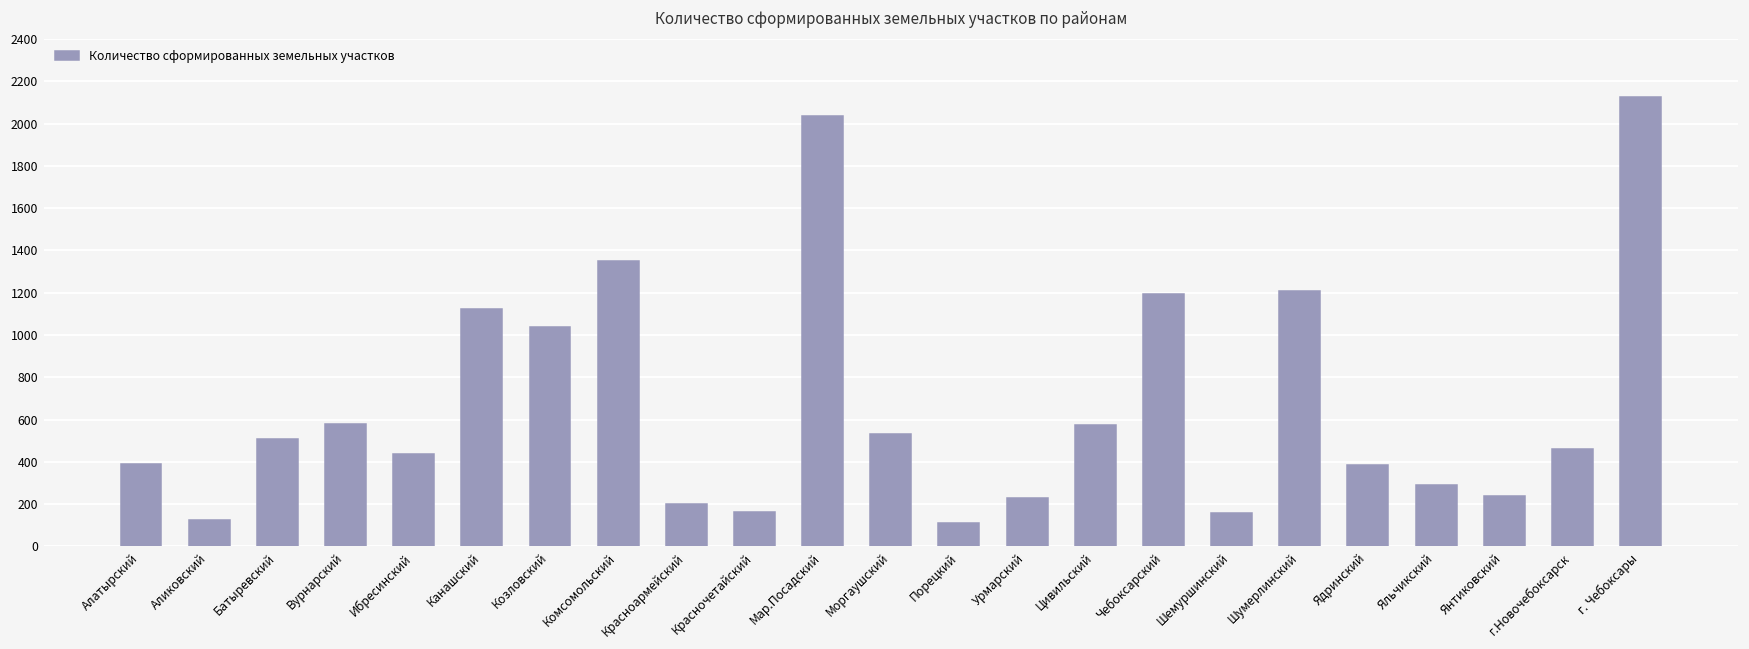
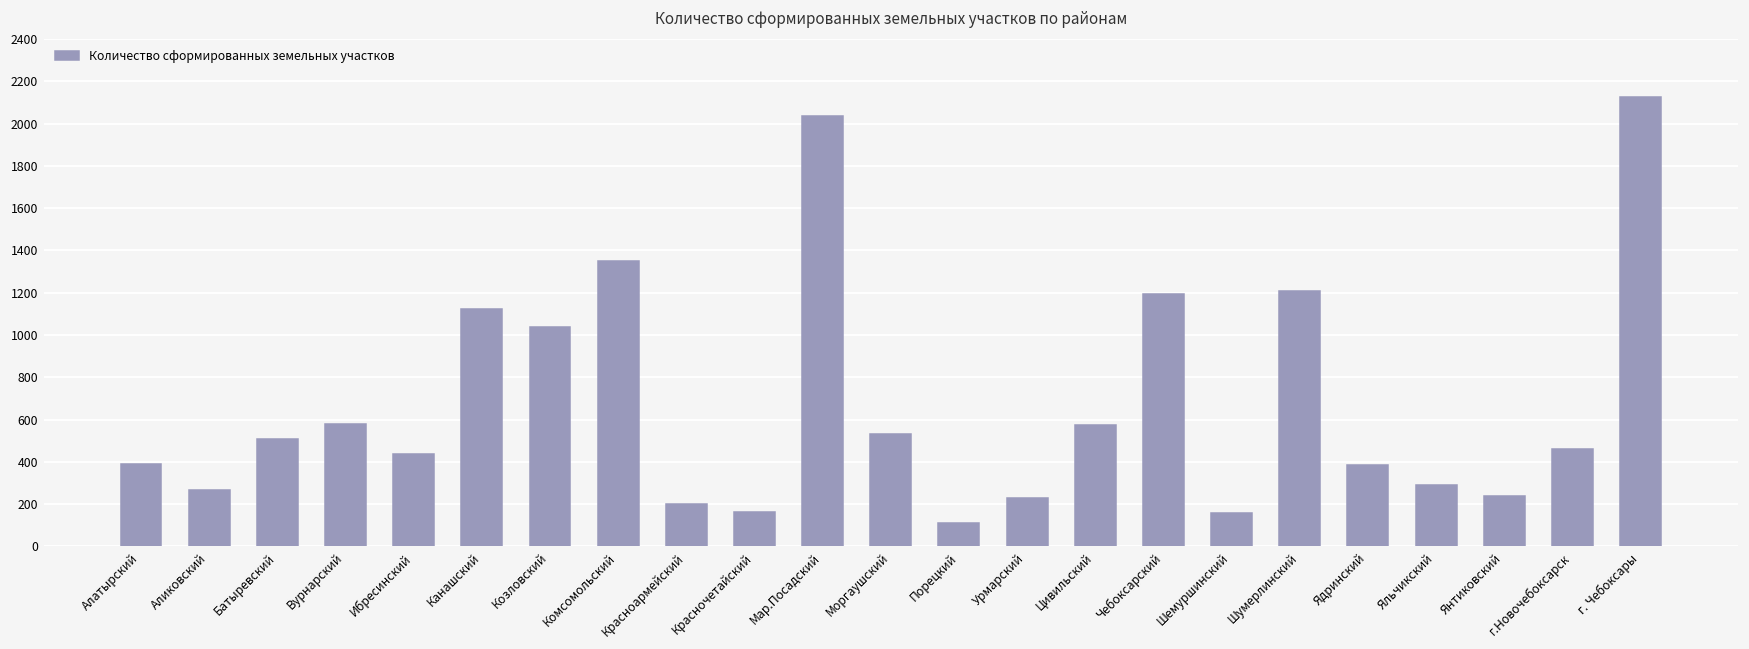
Аликовский: 130 -> 270
